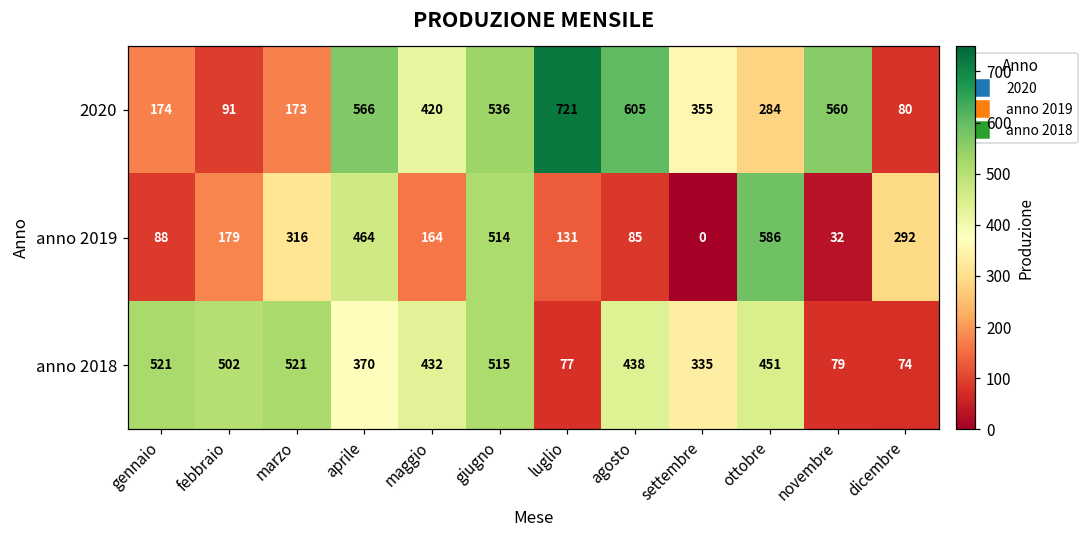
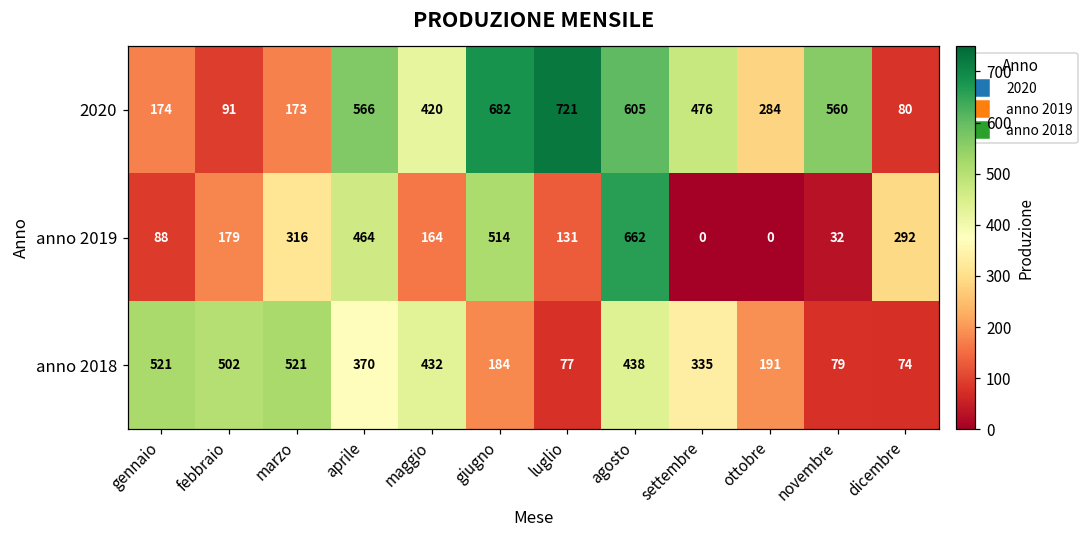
2020, giugno: 536 -> 682
2020, settembre: 355 -> 476
anno 2019, agosto: 85 -> 662
anno 2019, ottobre: 586 -> 0
anno 2018, giugno: 515 -> 184
anno 2018, ottobre: 451 -> 191
